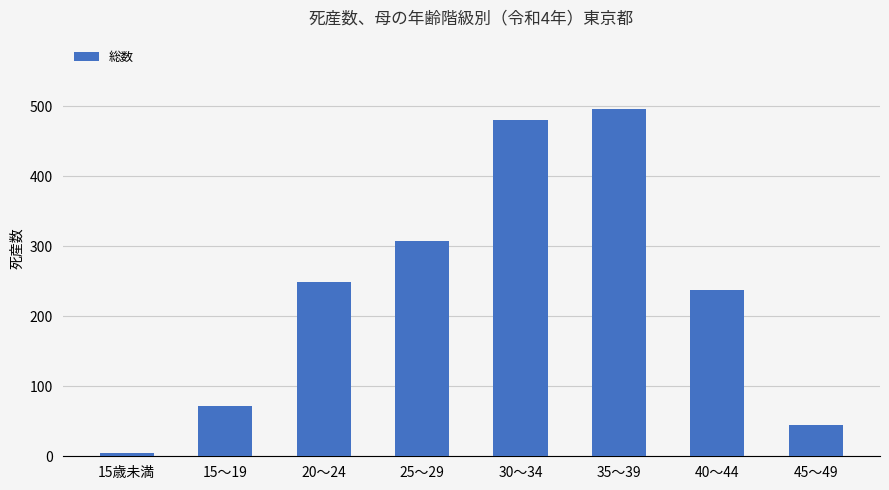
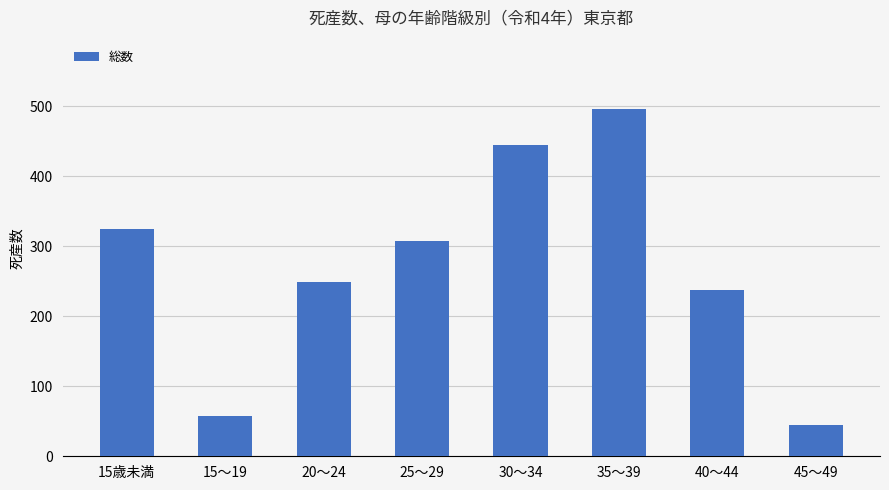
15歳未満: 0 -> 320
15～19: 70 -> 60
30～34: 480 -> 450
